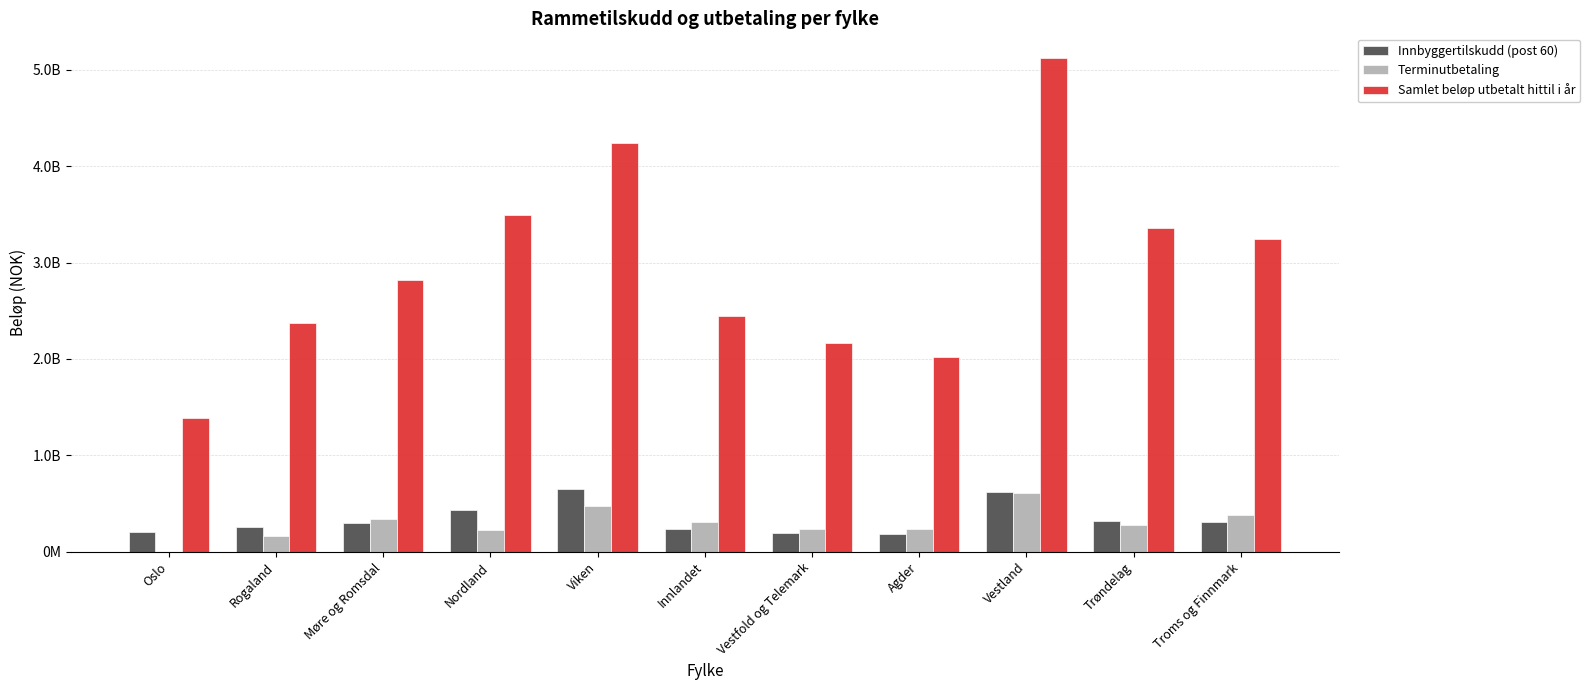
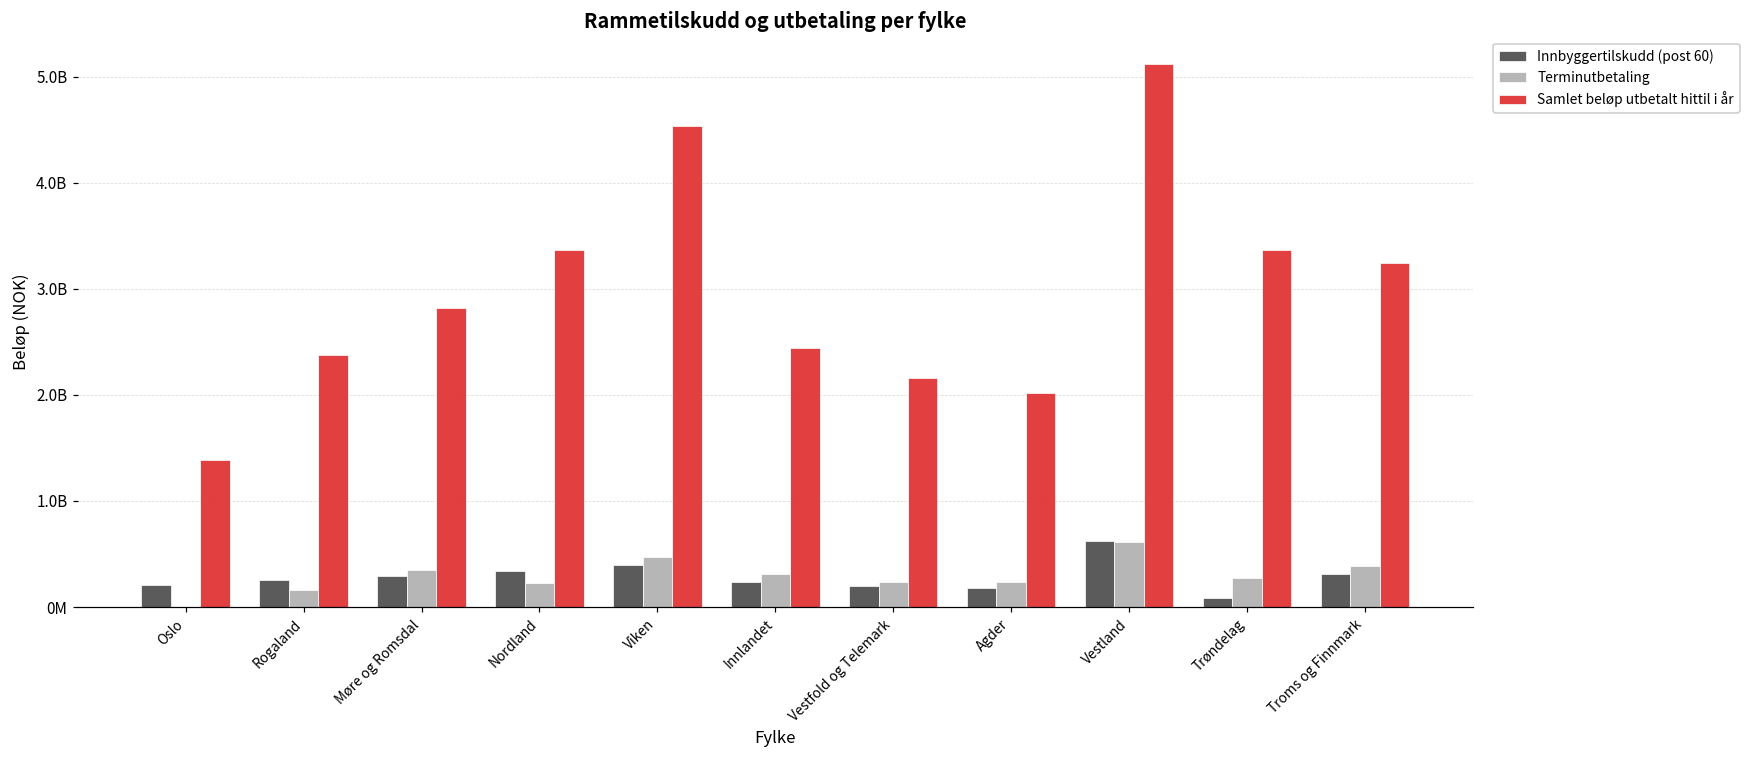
Innbyggertilskudd (post 60), Nordland: 400000000 -> 300000000
Samlet beløp utbetalt hittil i år, Nordland: 3500000000 -> 3400000000
Innbyggertilskudd (post 60), Viken: 700000000 -> 400000000
Samlet beløp utbetalt hittil i år, Viken: 4200000000 -> 4500000000
Innbyggertilskudd (post 60), Trøndelag: 300000000 -> 100000000
